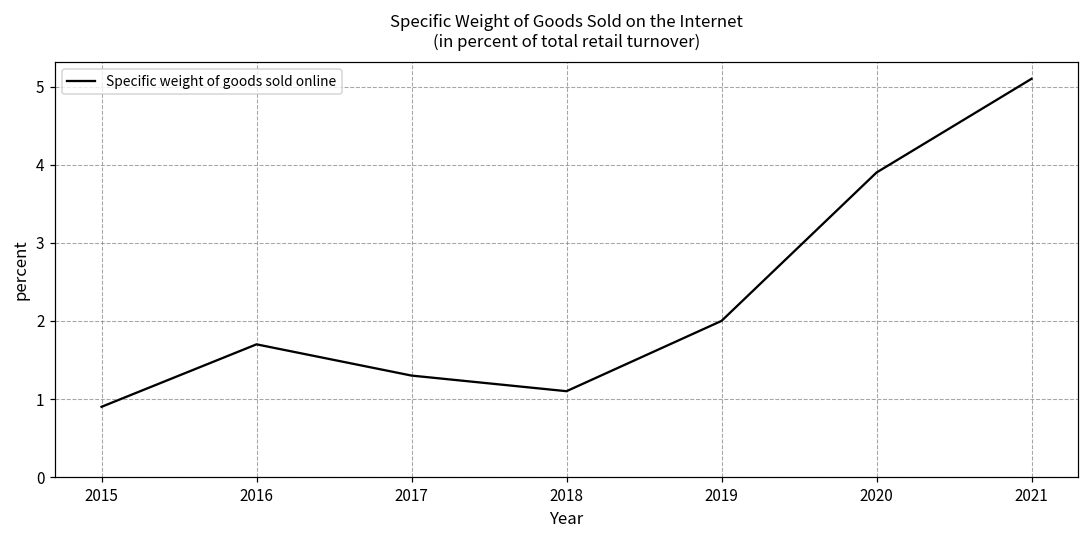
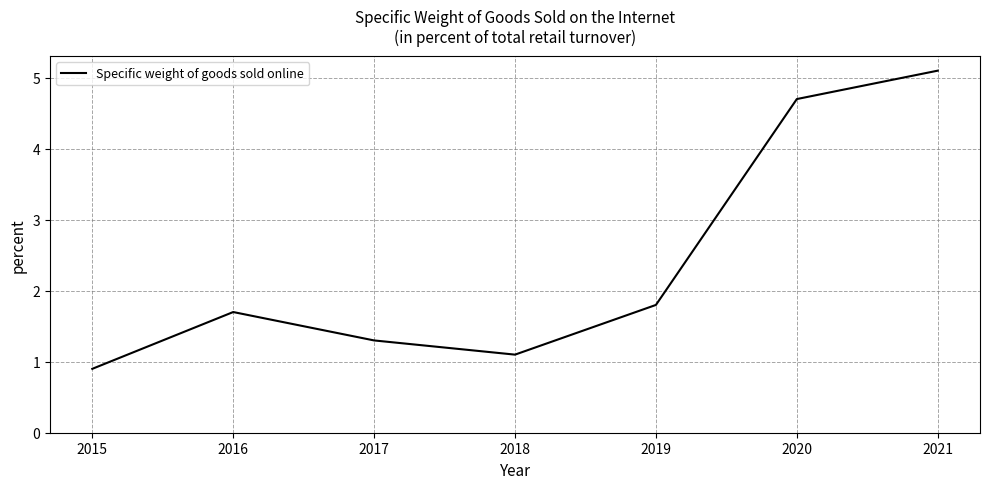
2019: 2.0 -> 1.8
2020: 3.9 -> 4.7
